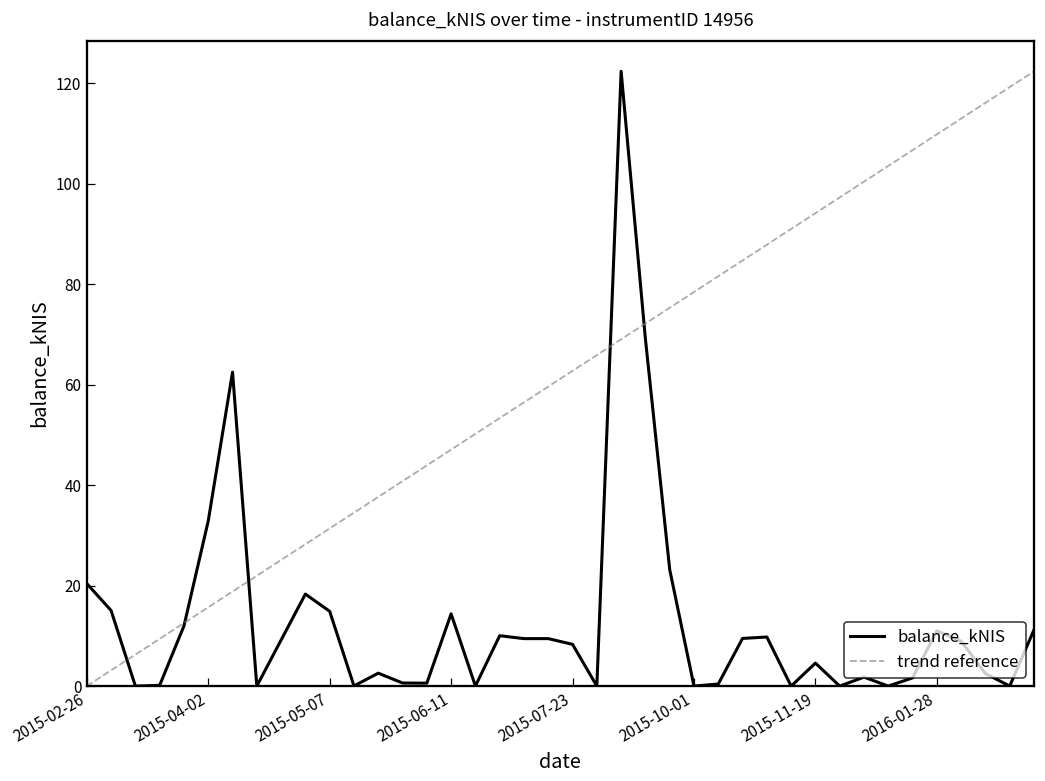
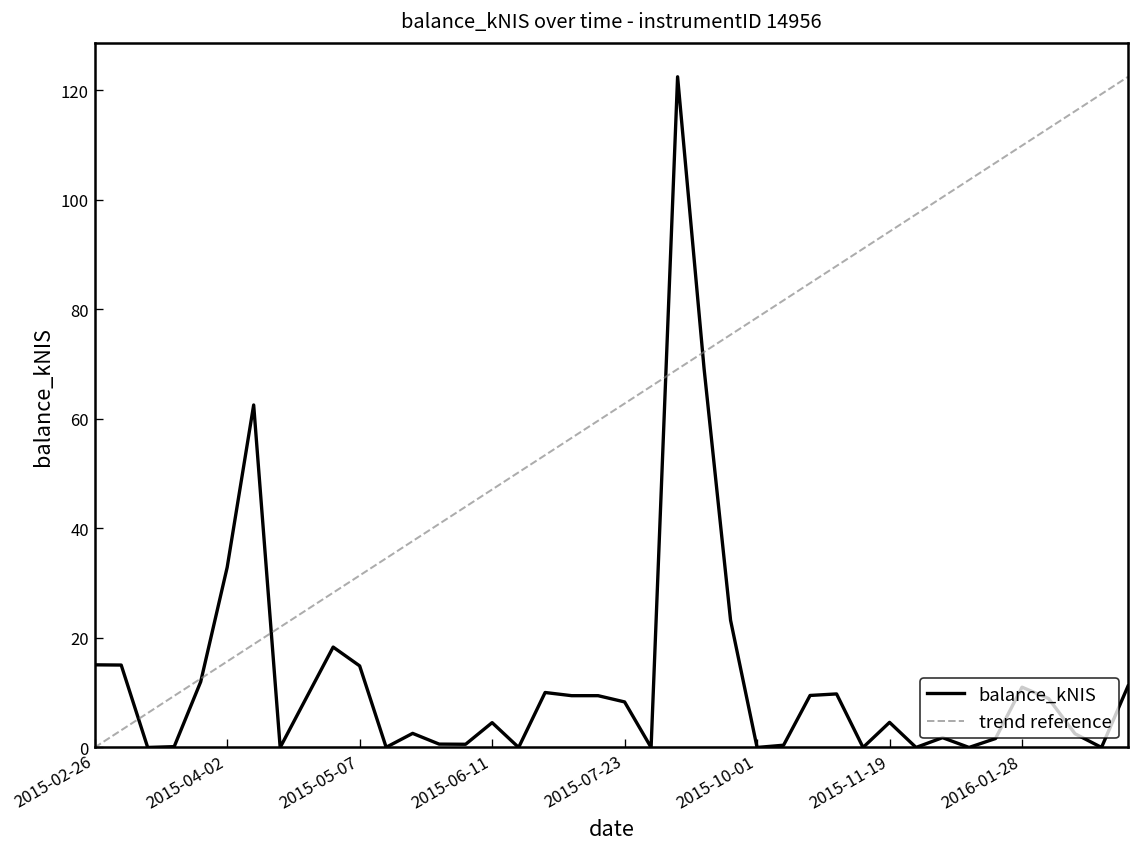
balance_kNIS, 2015-02-26: 20 -> 15
balance_kNIS, 2015-06-11: 14 -> 5
